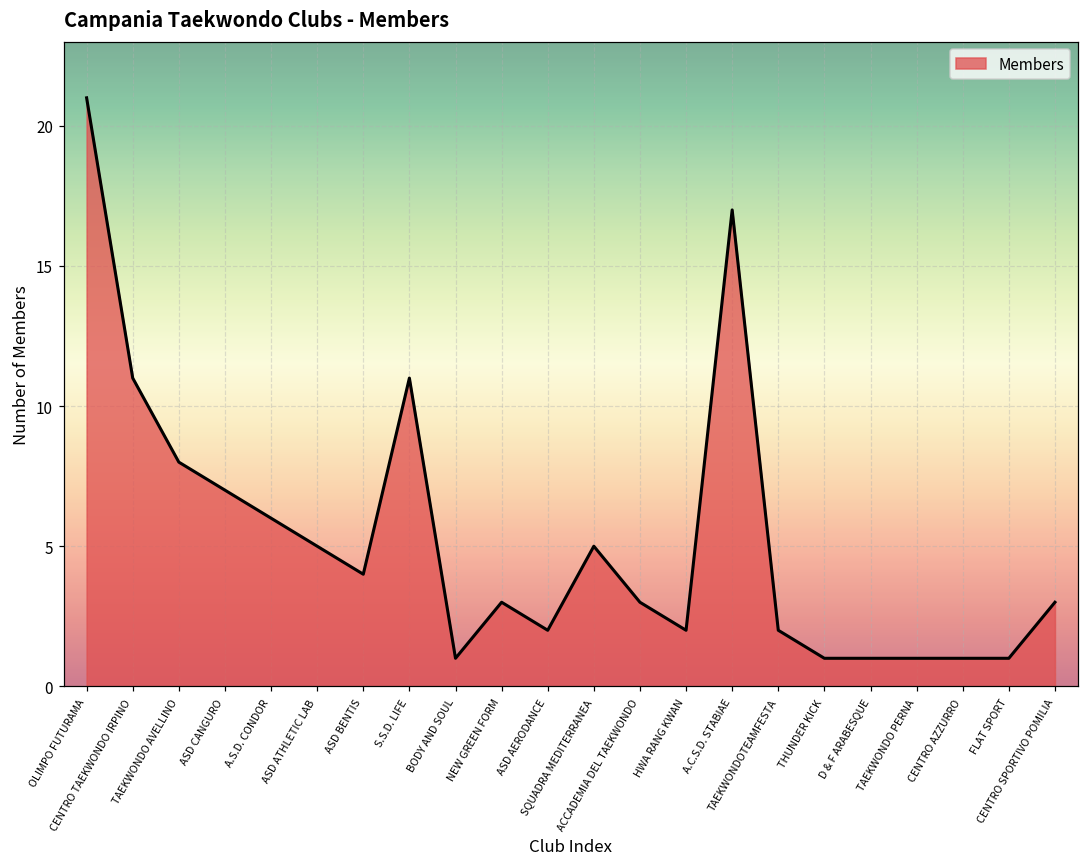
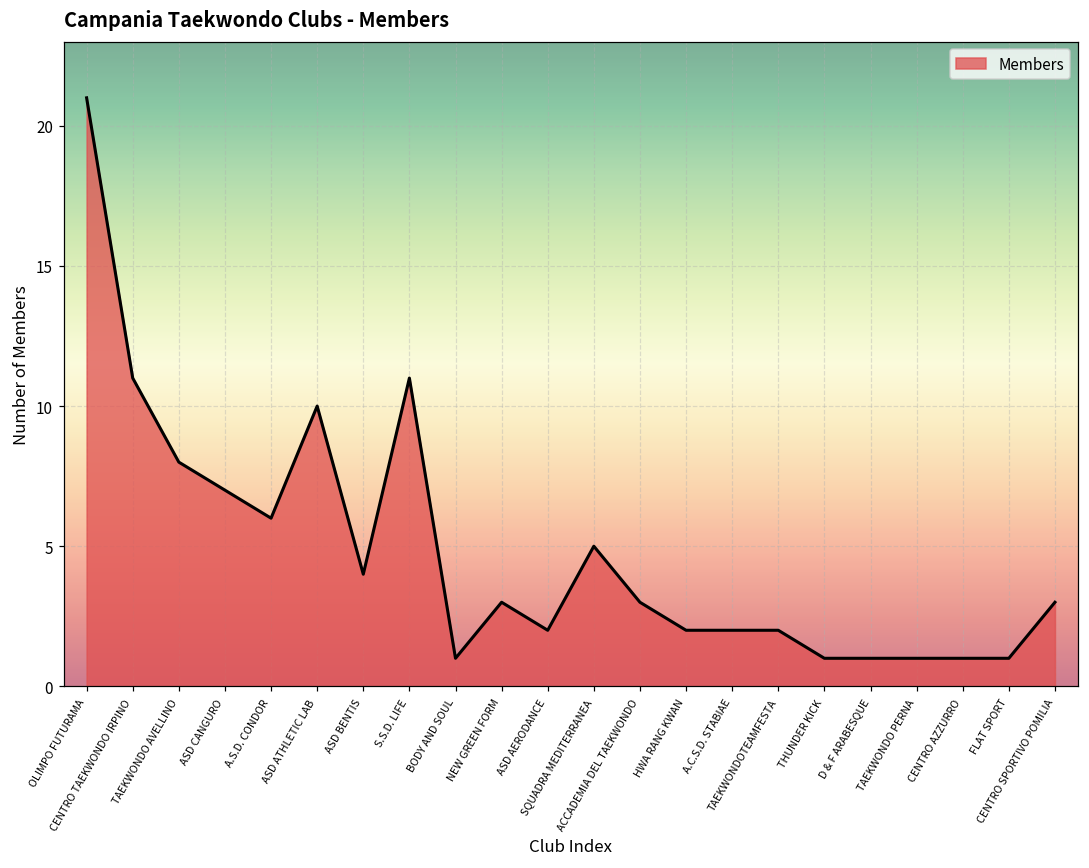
ASD ATHLETIC LAB: 5 -> 10
A.C.S.D. STABIAE: 17 -> 2
